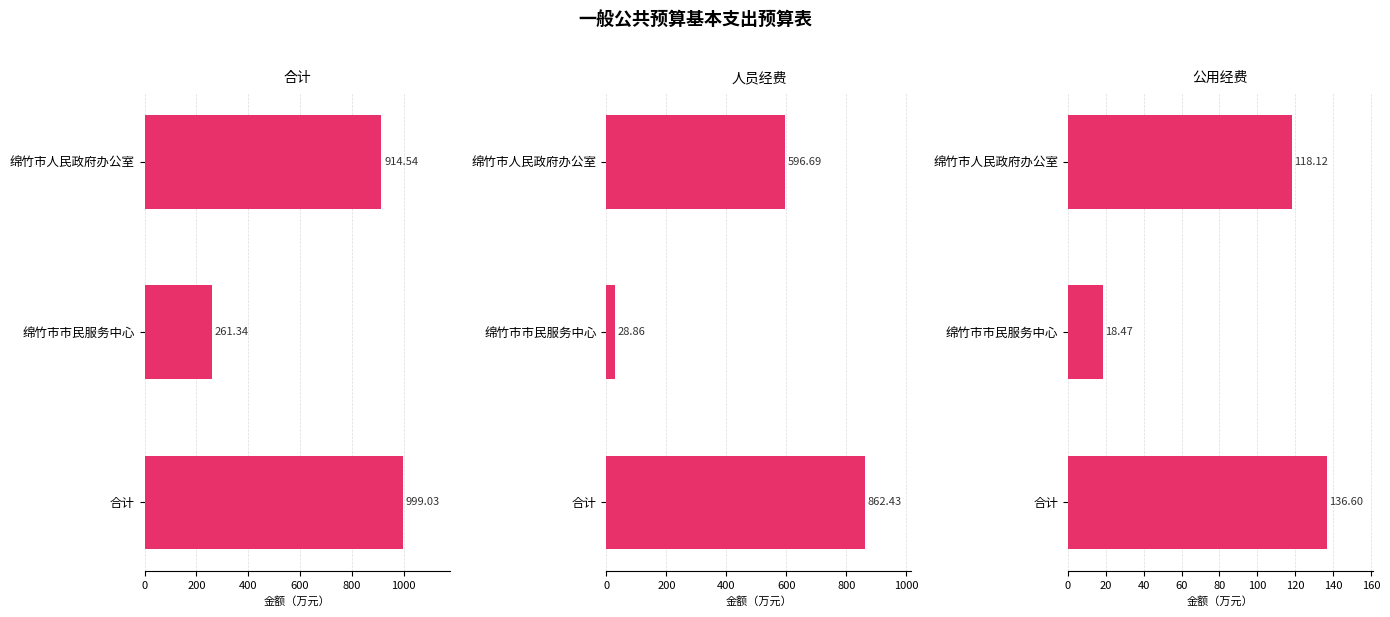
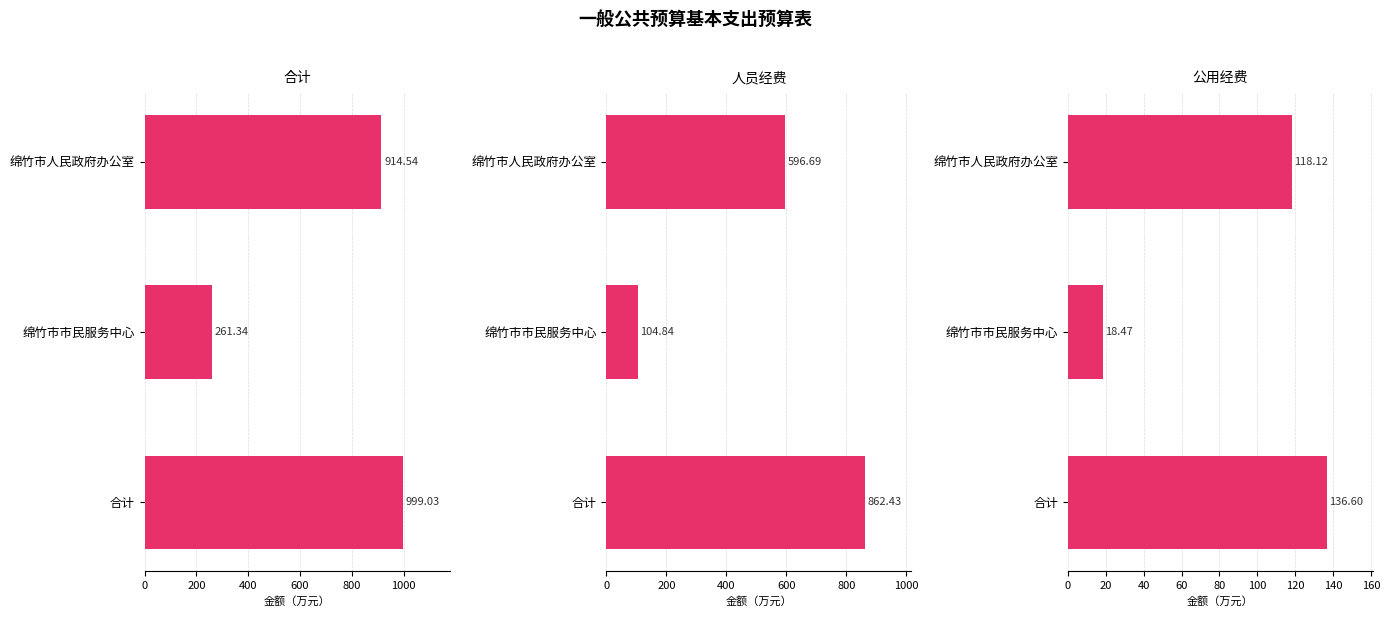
人员经费, 绵竹市市民服务中心: 28.86 -> 104.84
